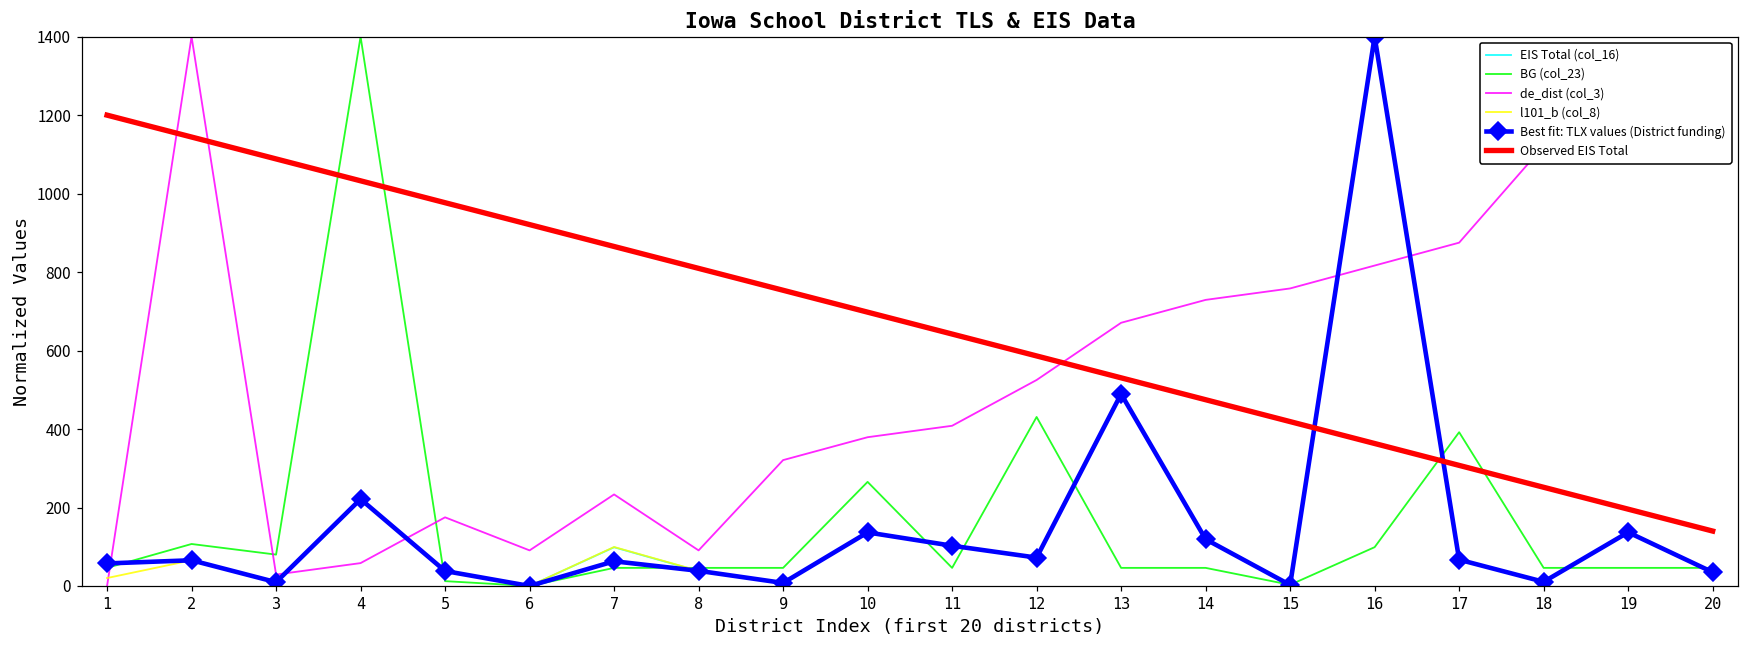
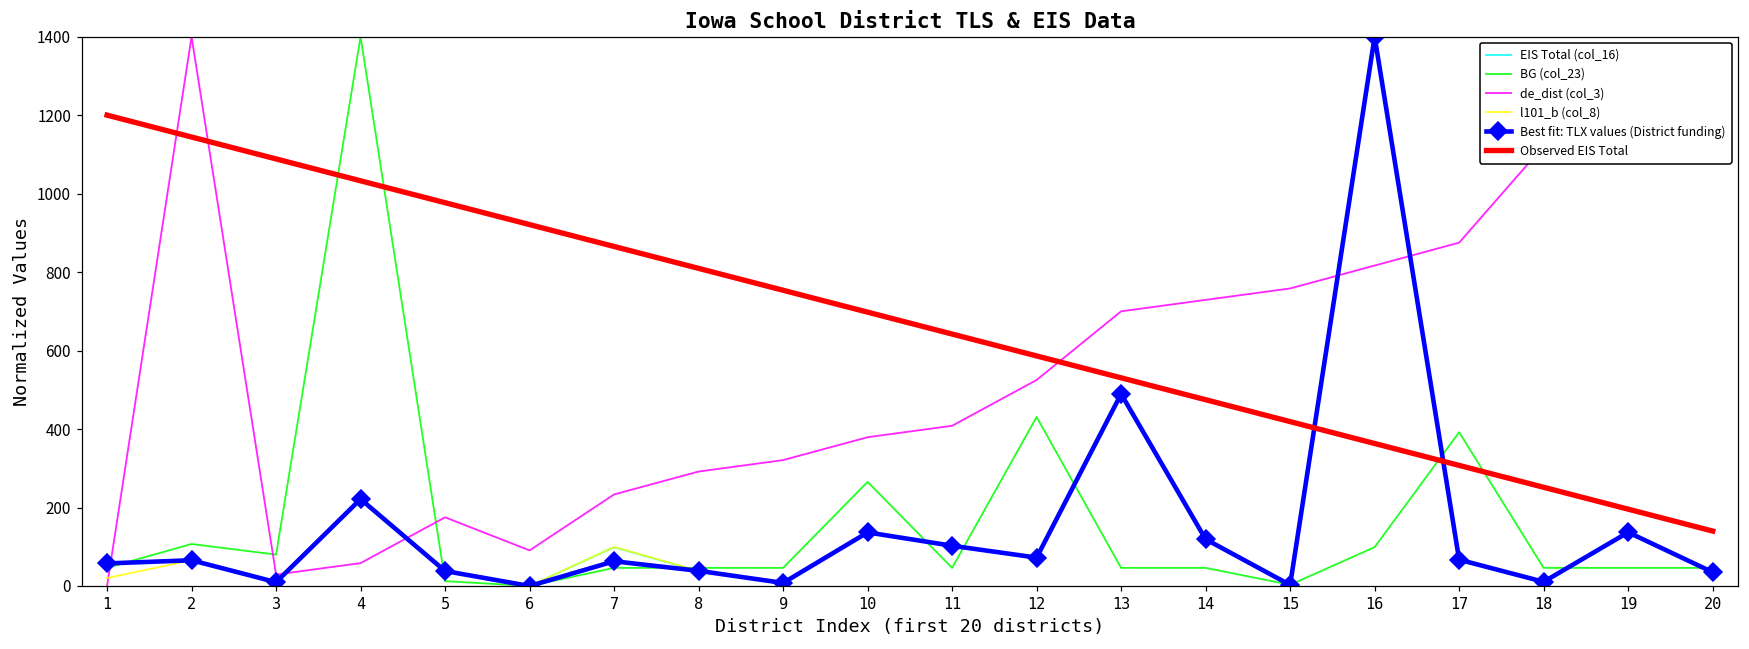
de_dist (col_3), 8: 90 -> 290
de_dist (col_3), 13: 670 -> 700
